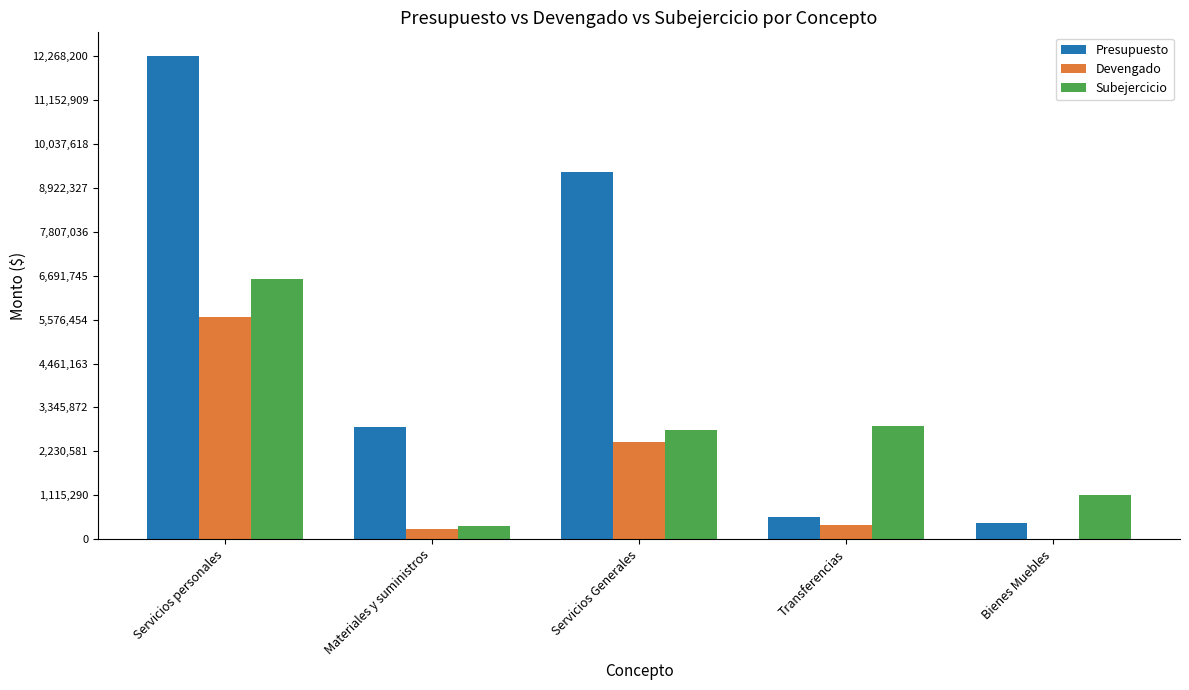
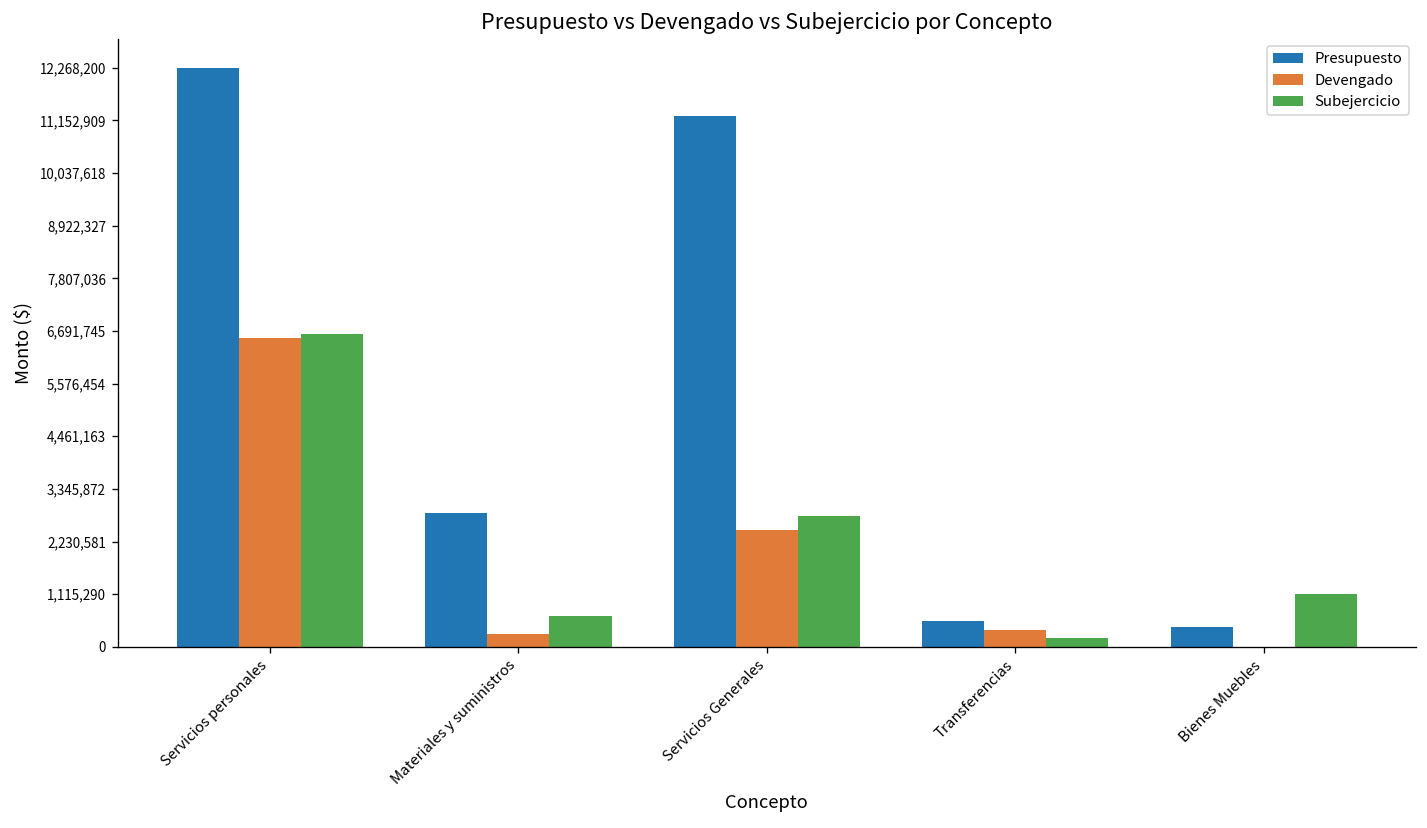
Devengado, Servicios personales: 5,700,000 -> 6,500,000
Subejercicio, Materiales y suministros: 300,000 -> 700,000
Presupuesto, Servicios Generales: 9,300,000 -> 11,200,000
Subejercicio, Transferencias: 2,900,000 -> 200,000
